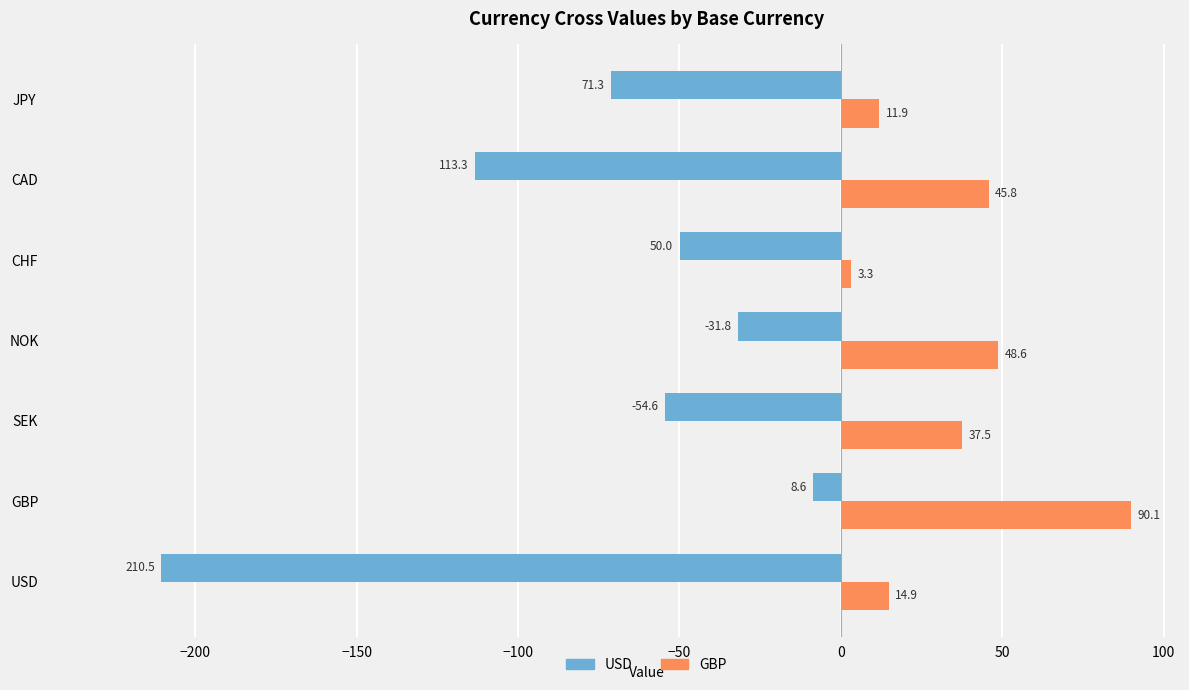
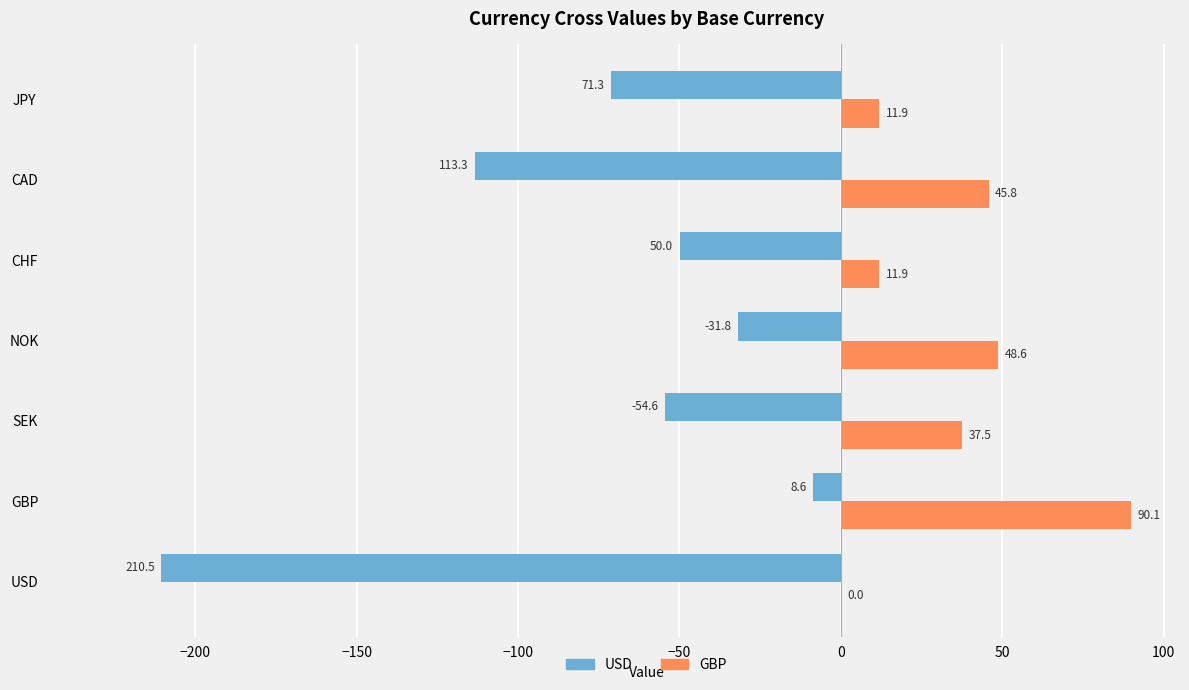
GBP, CHF: 3.3 -> 11.9
GBP, USD: 14.9 -> 0.0
